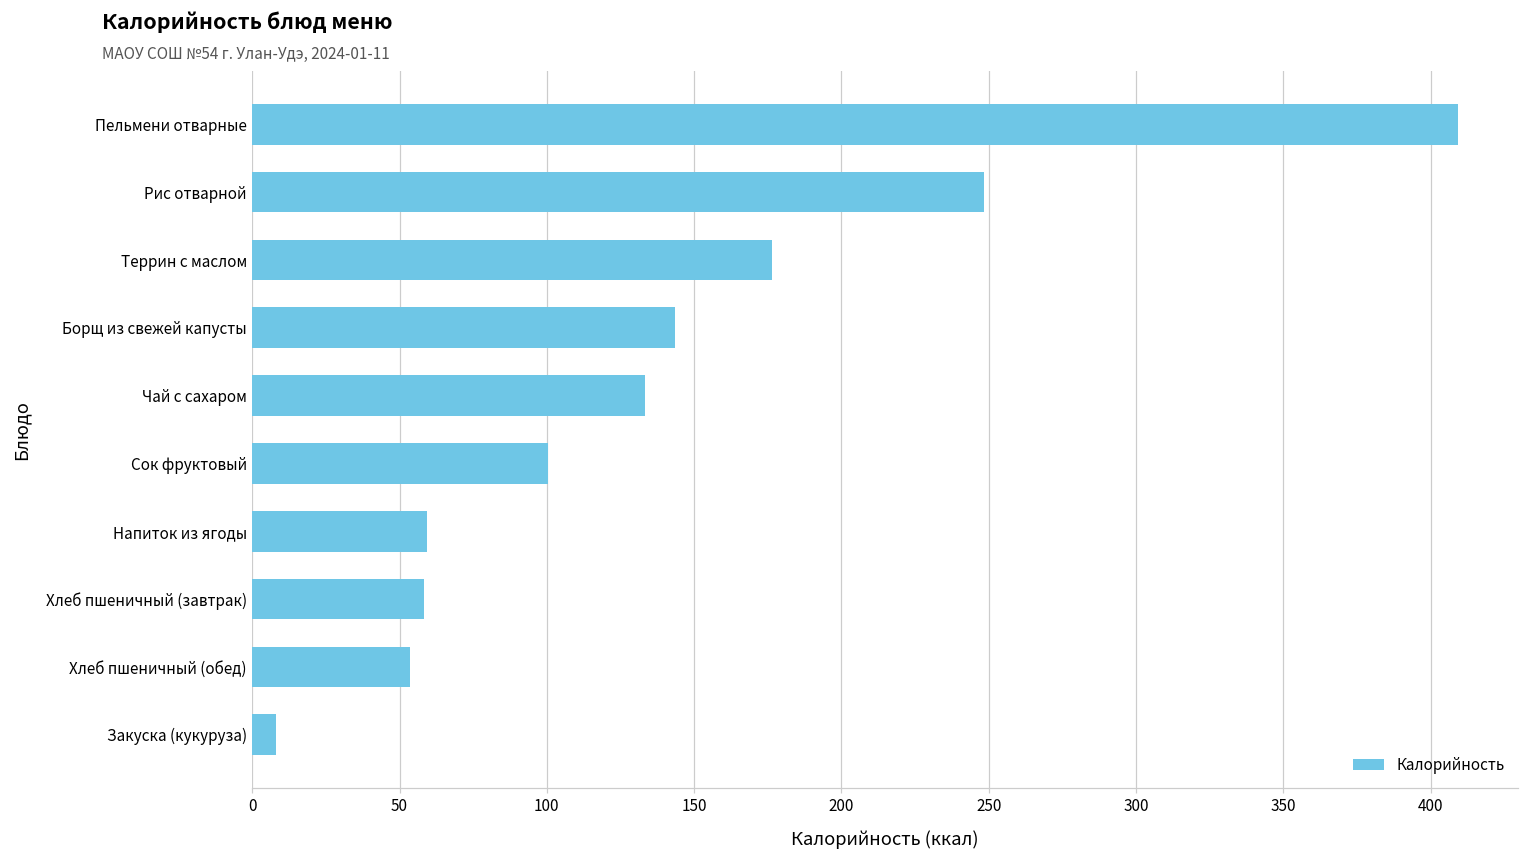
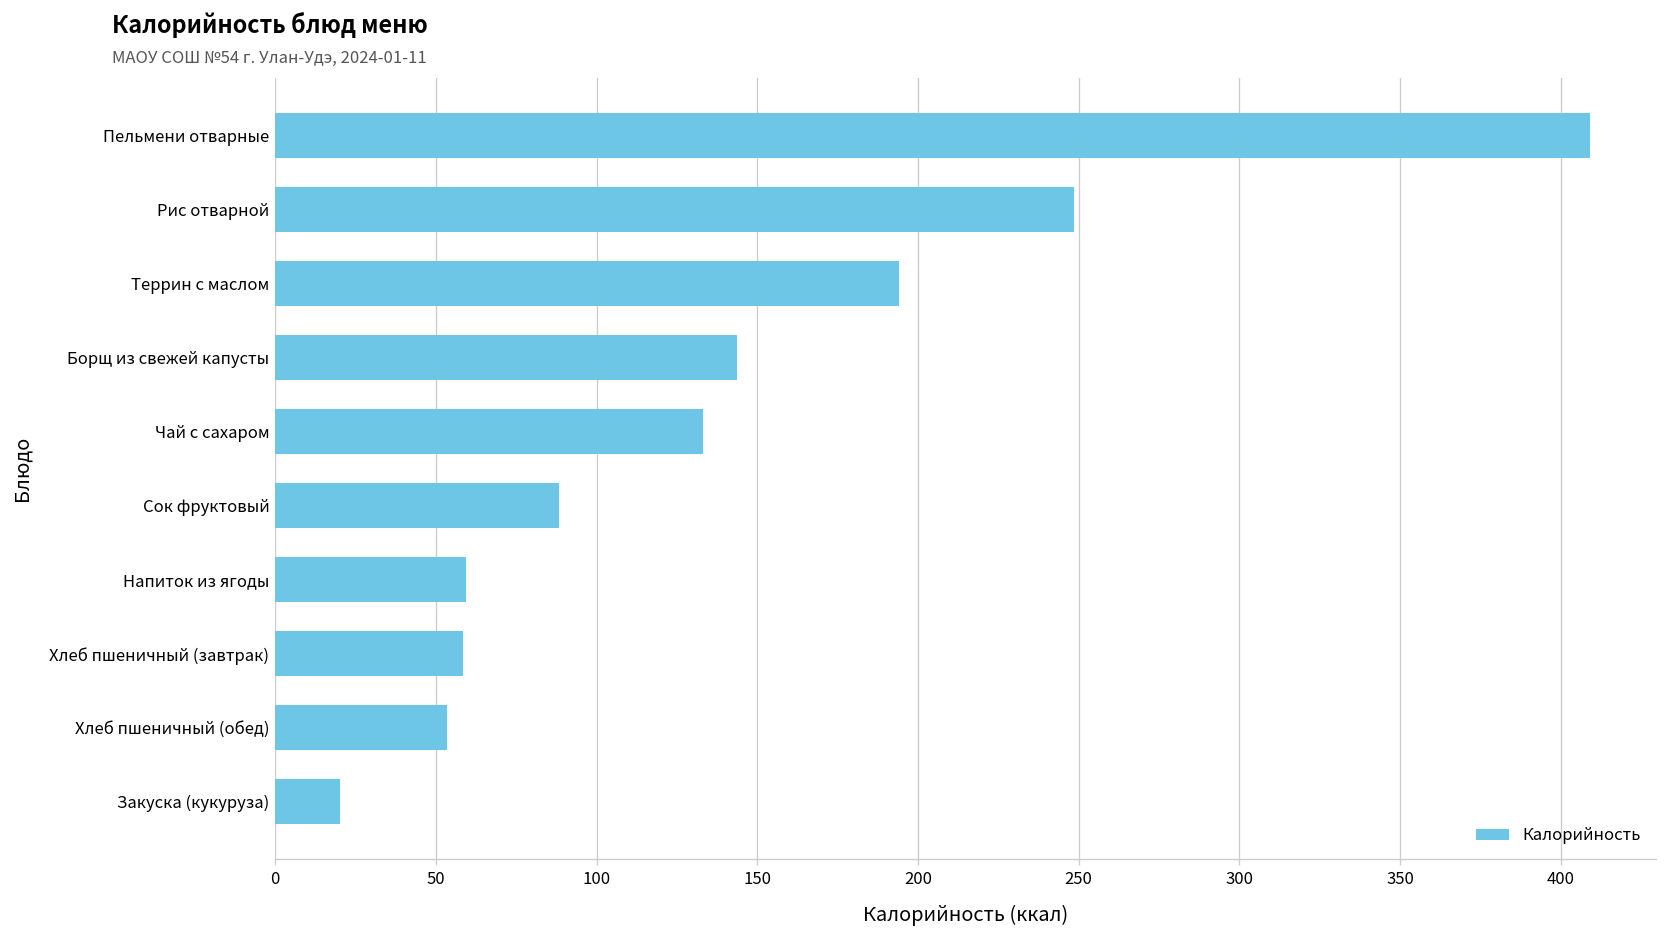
Террин с маслом: 176 -> 194
Сок фруктовый: 100 -> 88
Закуска (кукуруза): 8 -> 20
